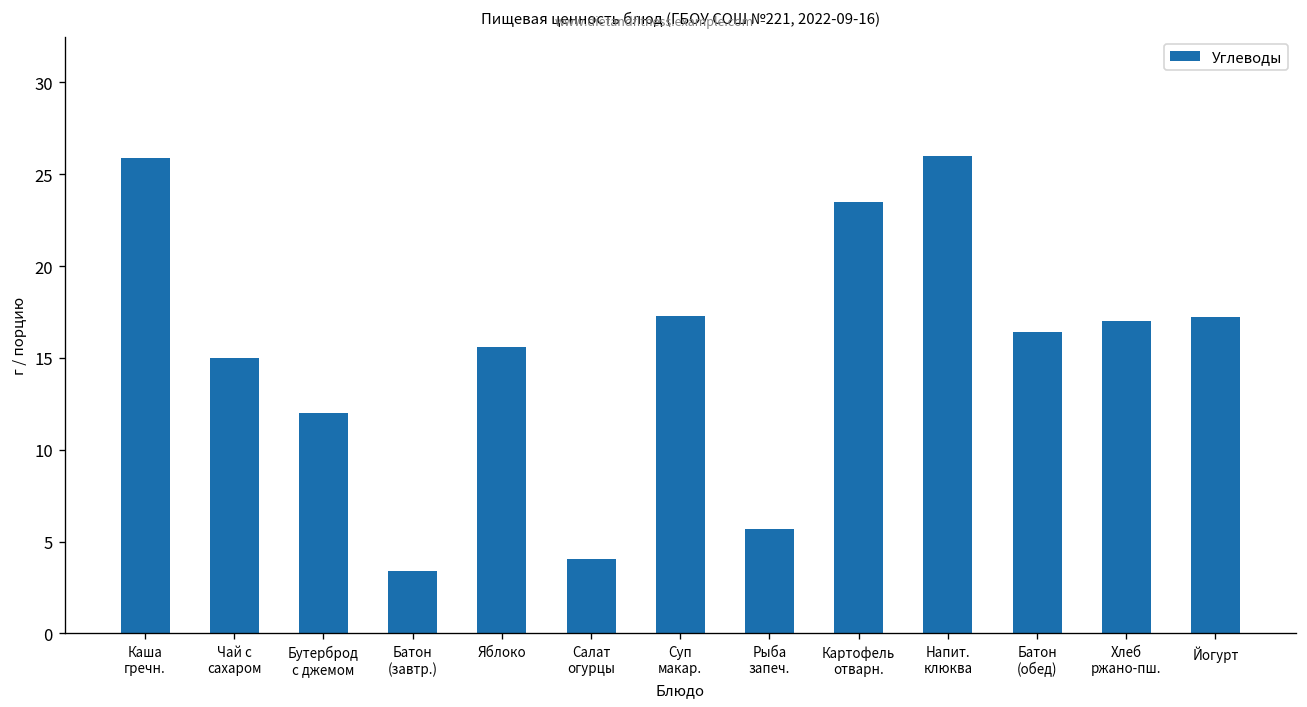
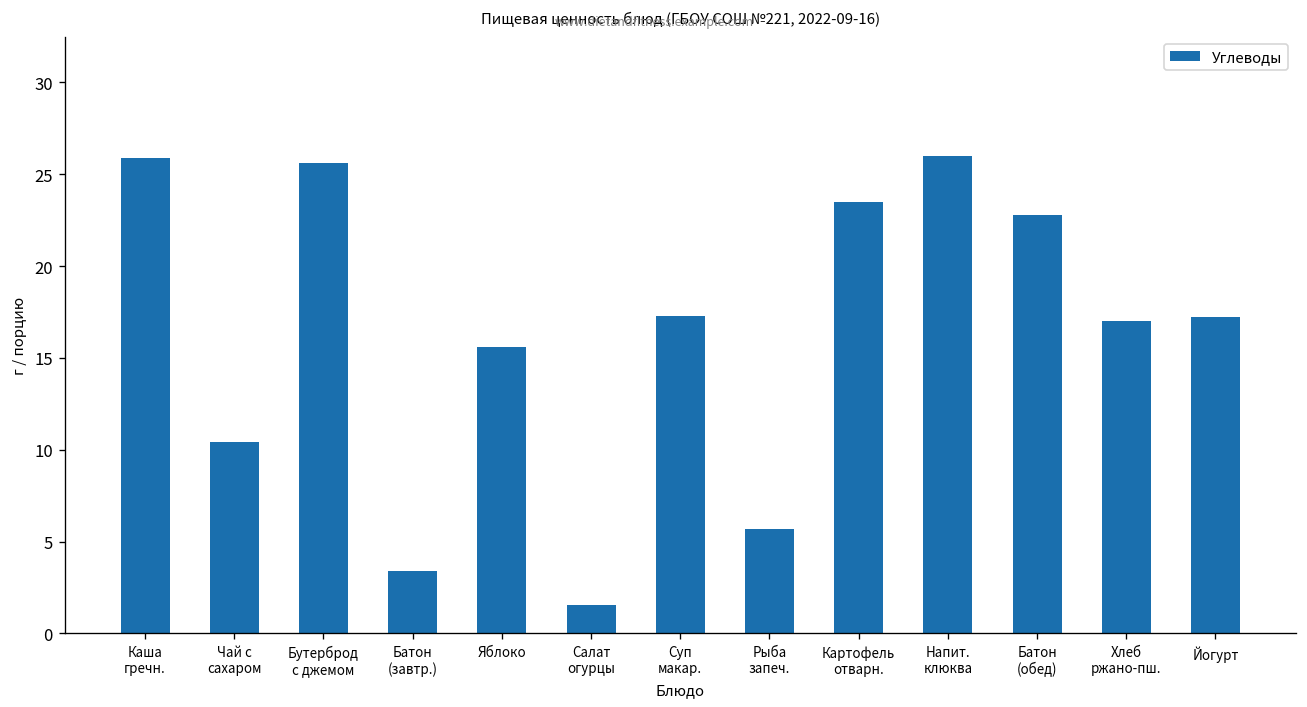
Чай с сахаром: 15.0 -> 10.4
Бутерброд с джемом: 12.0 -> 25.6
Салат огурцы: 4.0 -> 1.6
Батон (обед): 16.4 -> 22.8
